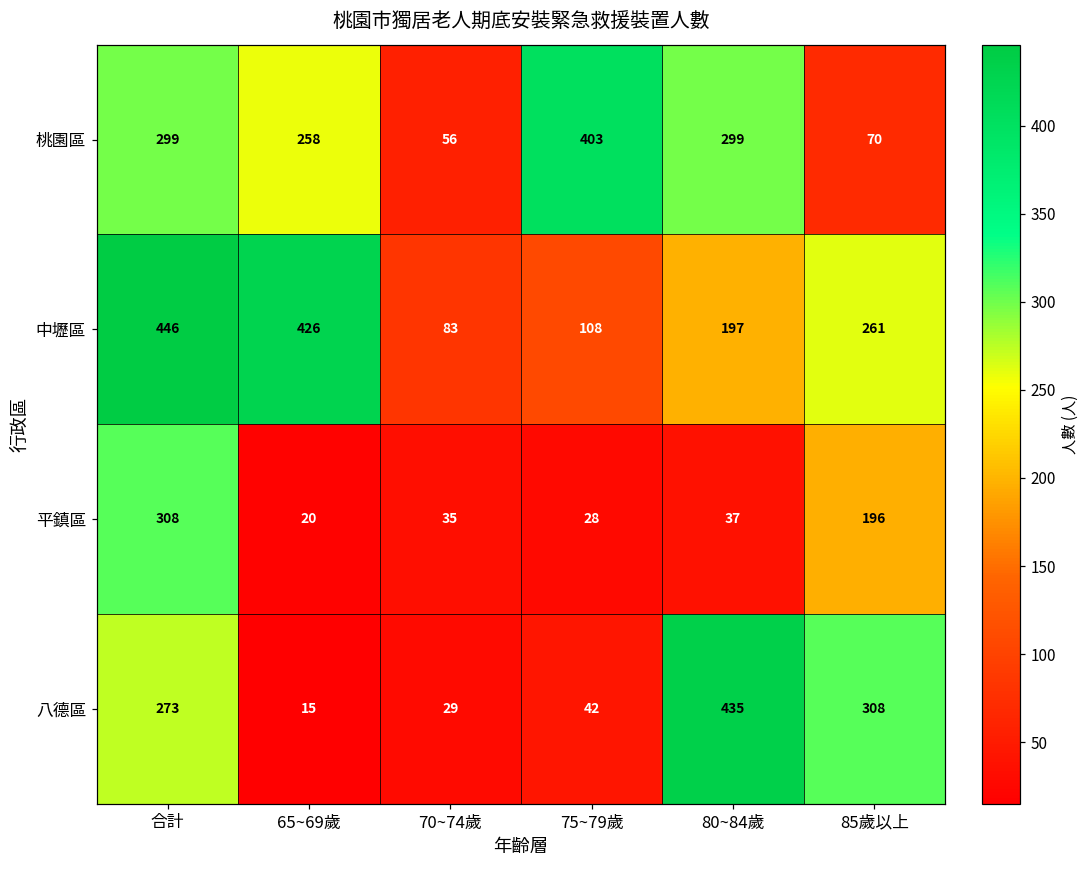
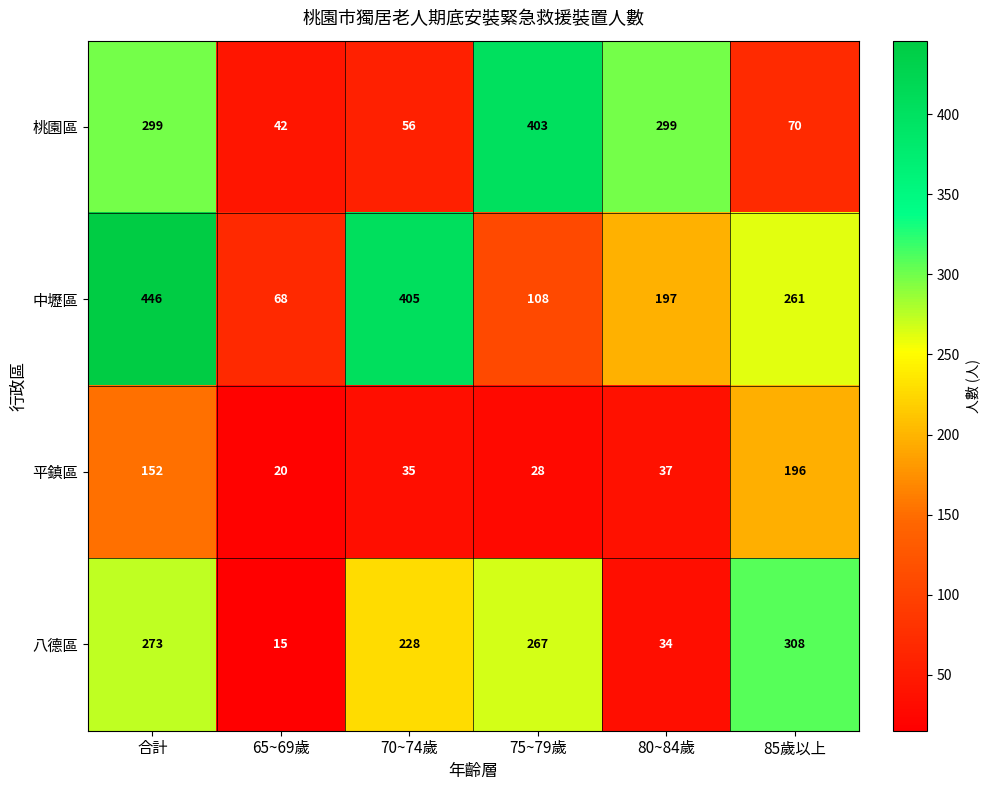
桃園區, 65~69歲: 258 -> 42
中壢區, 65~69歲: 426 -> 68
中壢區, 70~74歲: 83 -> 405
平鎮區, 合計: 308 -> 152
八德區, 70~74歲: 29 -> 228
八德區, 75~79歲: 42 -> 267
八德區, 80~84歲: 435 -> 34
